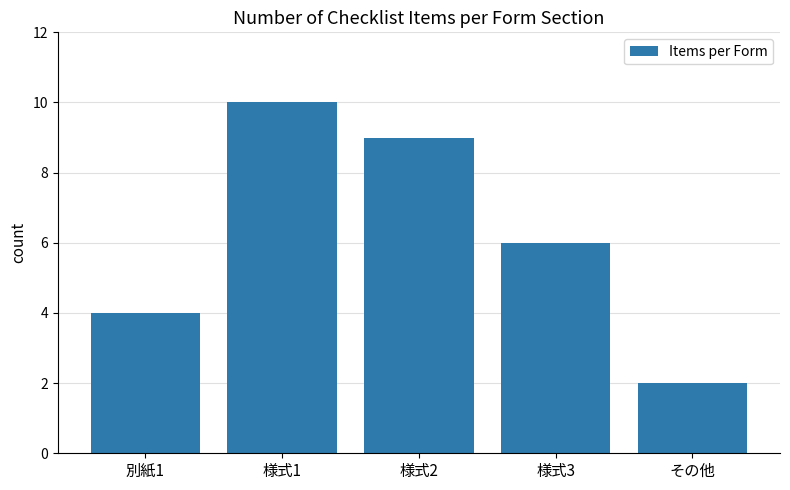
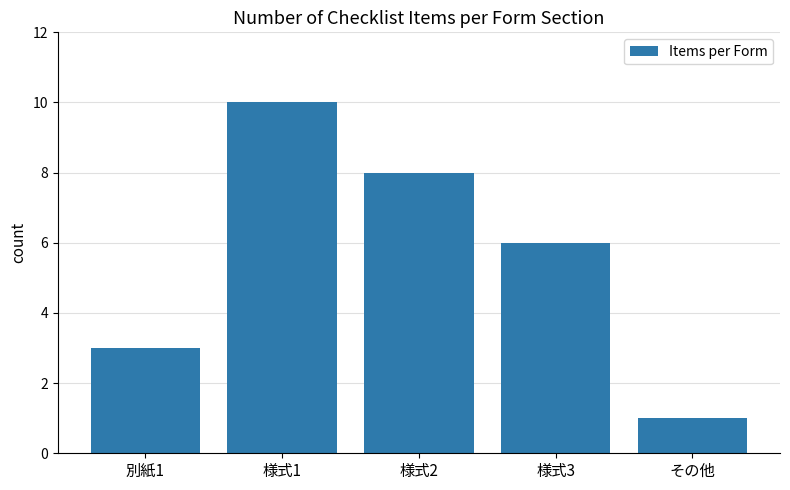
別紙1: 4 -> 3
様式2: 9 -> 8
その他: 2 -> 1
